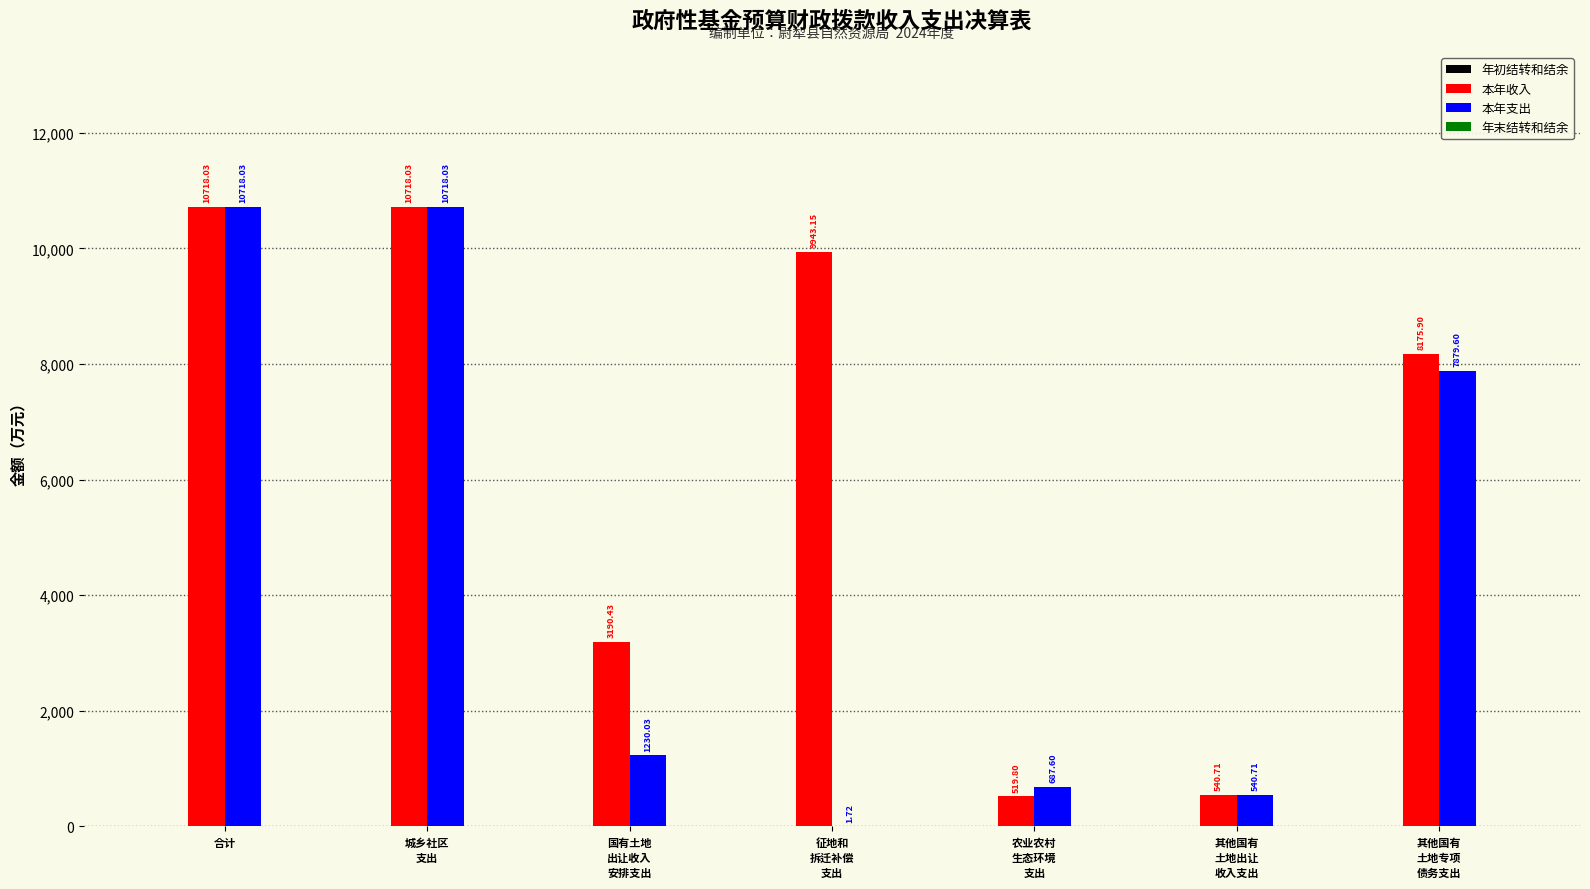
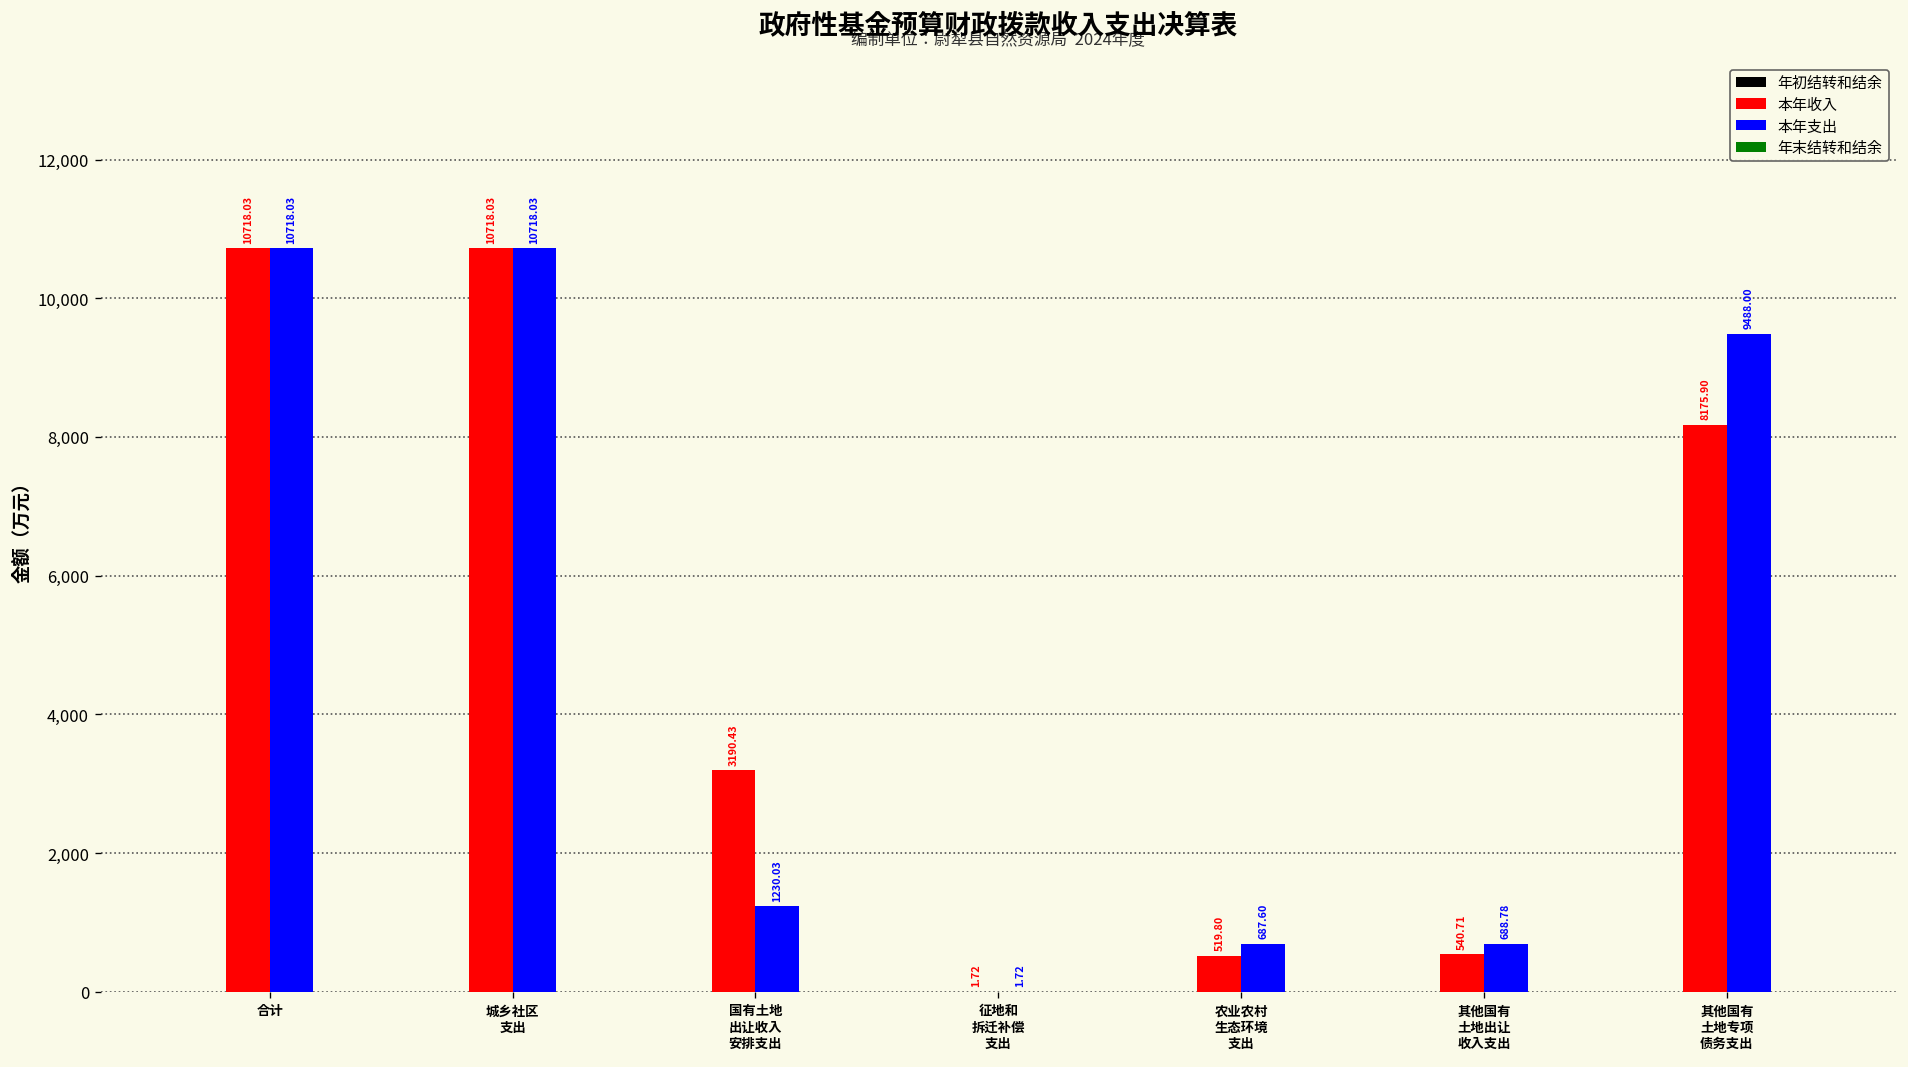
本年收入, 征地和 拆迁补偿 支出: 9943.15 -> 1.72
本年支出, 其他国有 土地出让 收入支出: 540.71 -> 688.78
本年支出, 其他国有 土地专项 债务支出: 7879.60 -> 9488.00
